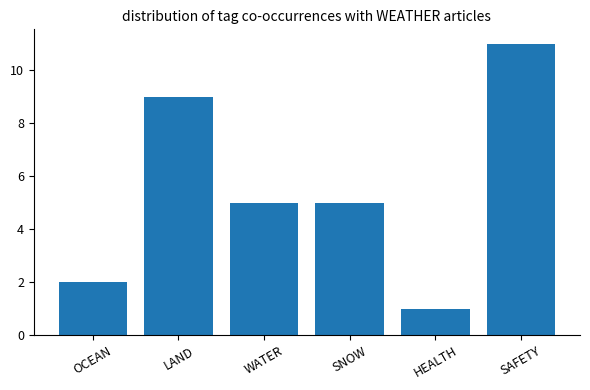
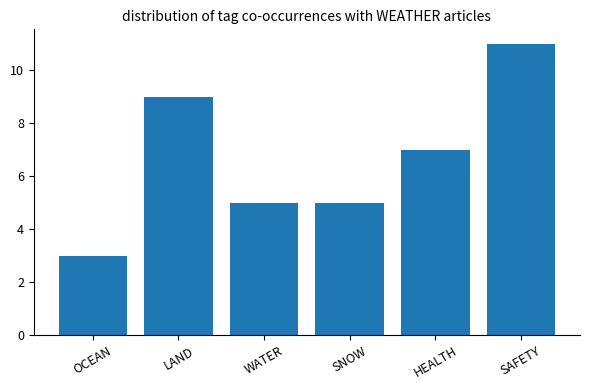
OCEAN: 2 -> 3
HEALTH: 1 -> 7
